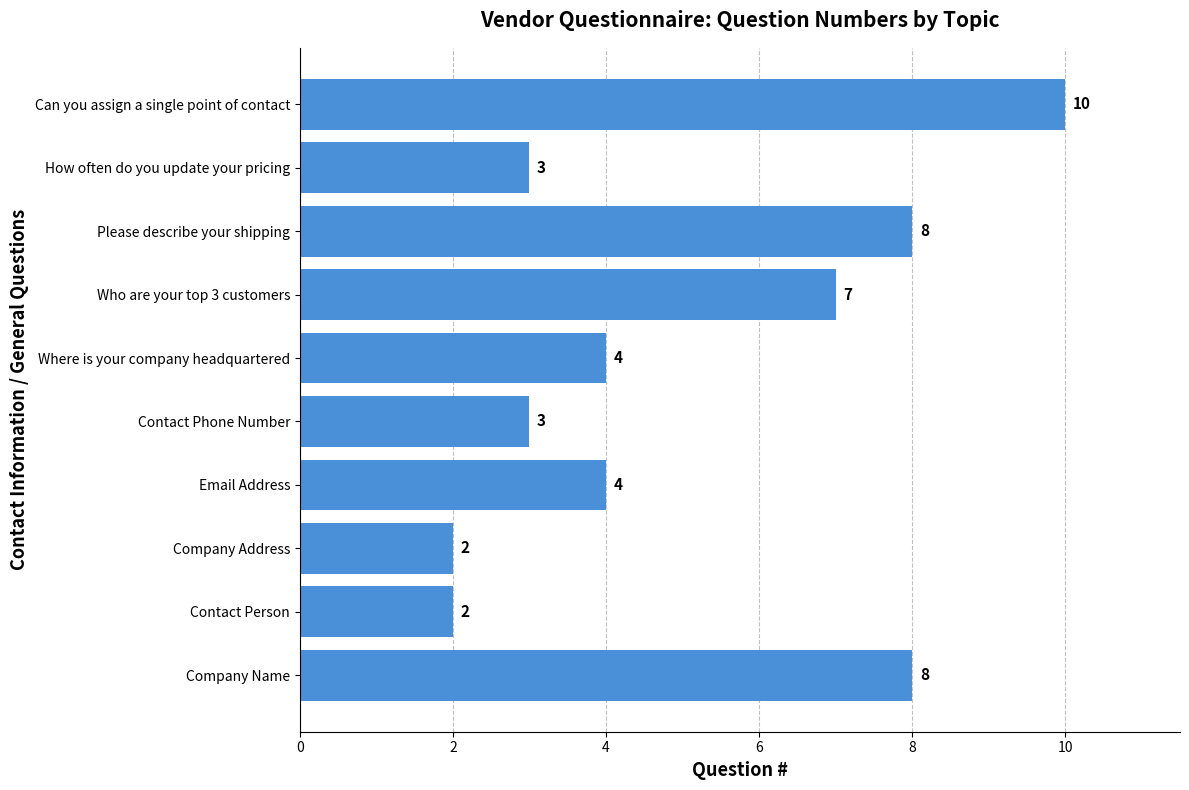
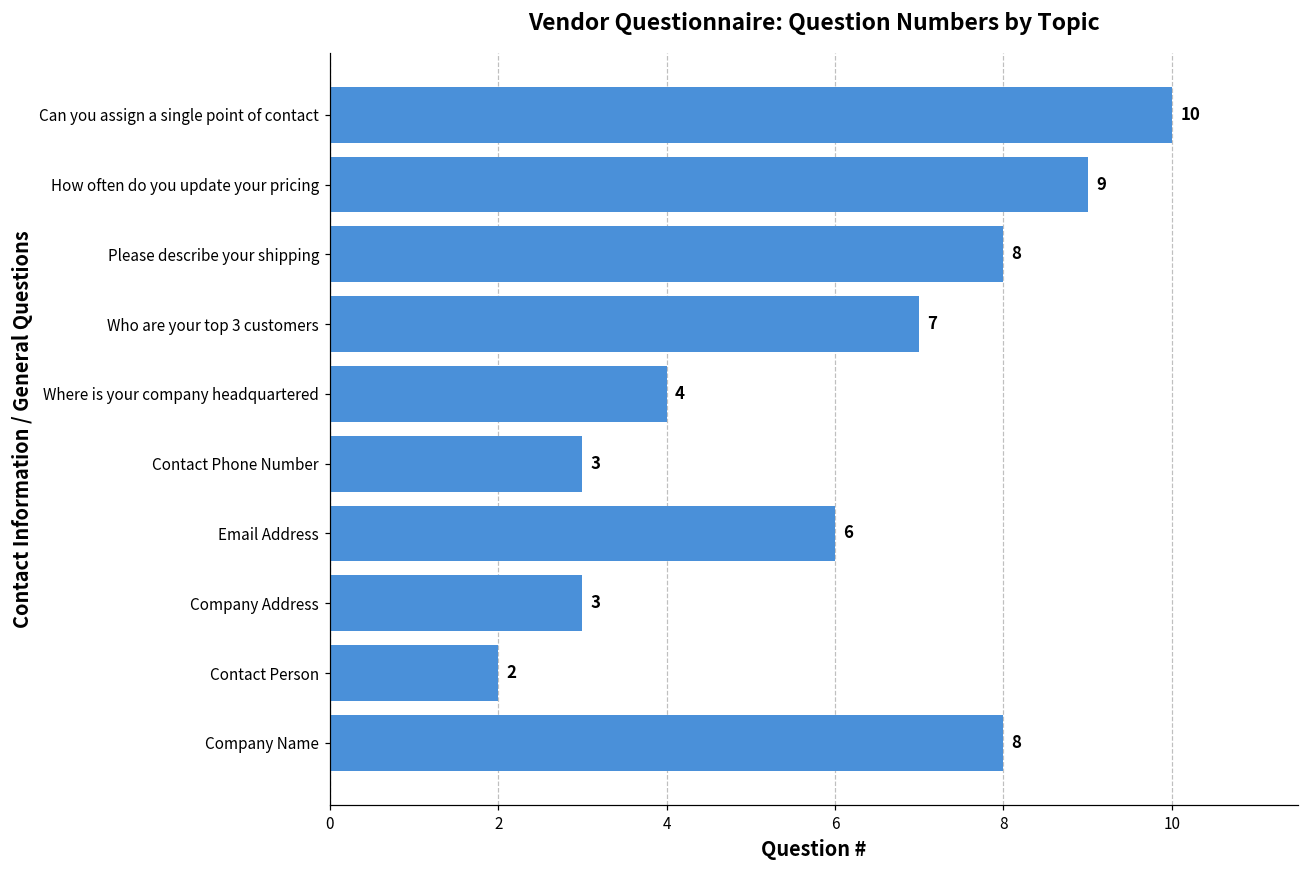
How often do you update your pricing: 3 -> 9
Email Address: 4 -> 6
Company Address: 2 -> 3
